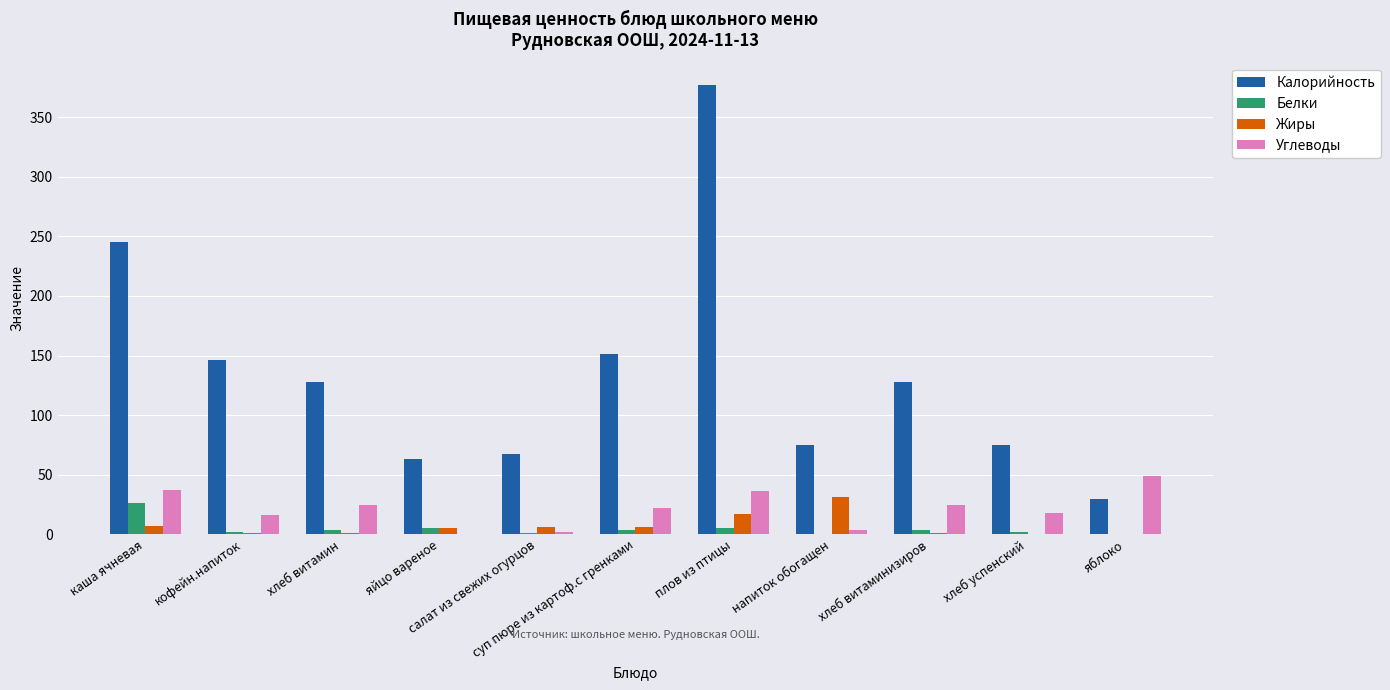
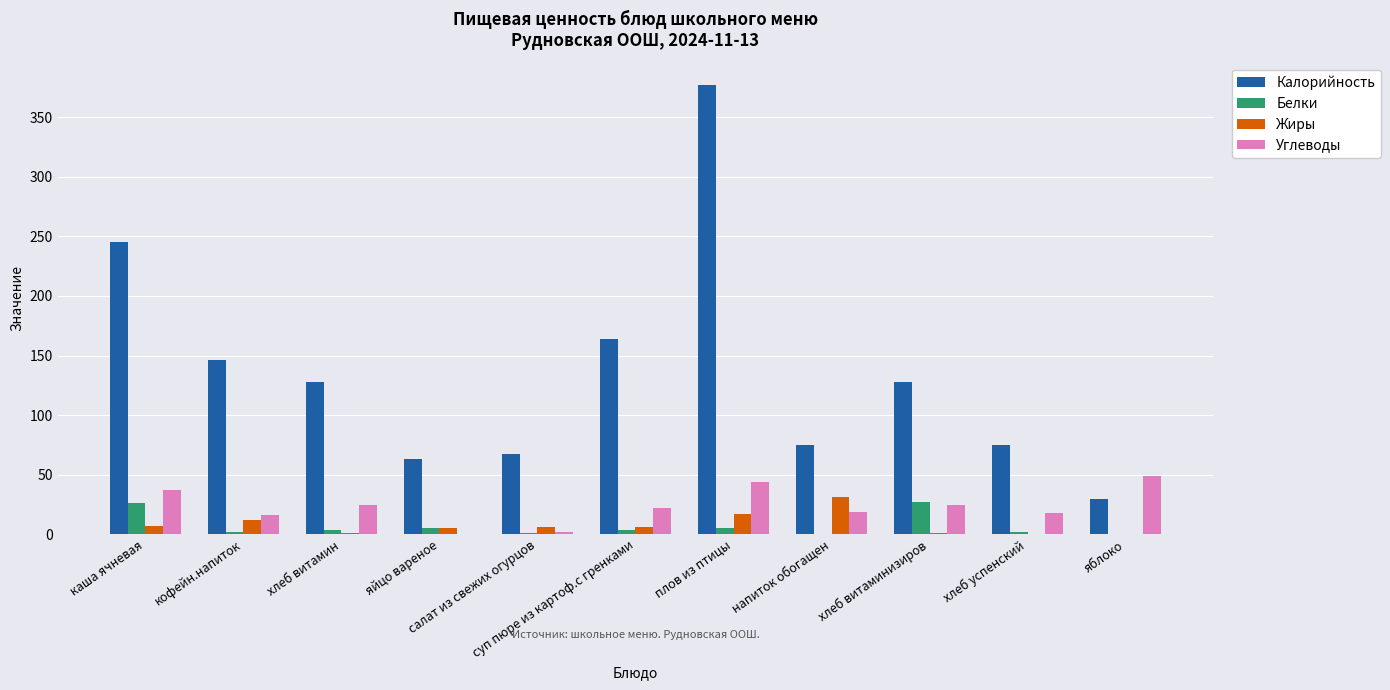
Жиры, кофейн.напиток: 1 -> 12
Калорийность, суп пюре из картоф.с гренками: 151 -> 164
Углеводы, плов из птицы: 36 -> 44
Углеводы, напиток обогащен: 4 -> 19
Белки, хлеб витаминизиров: 4 -> 27
